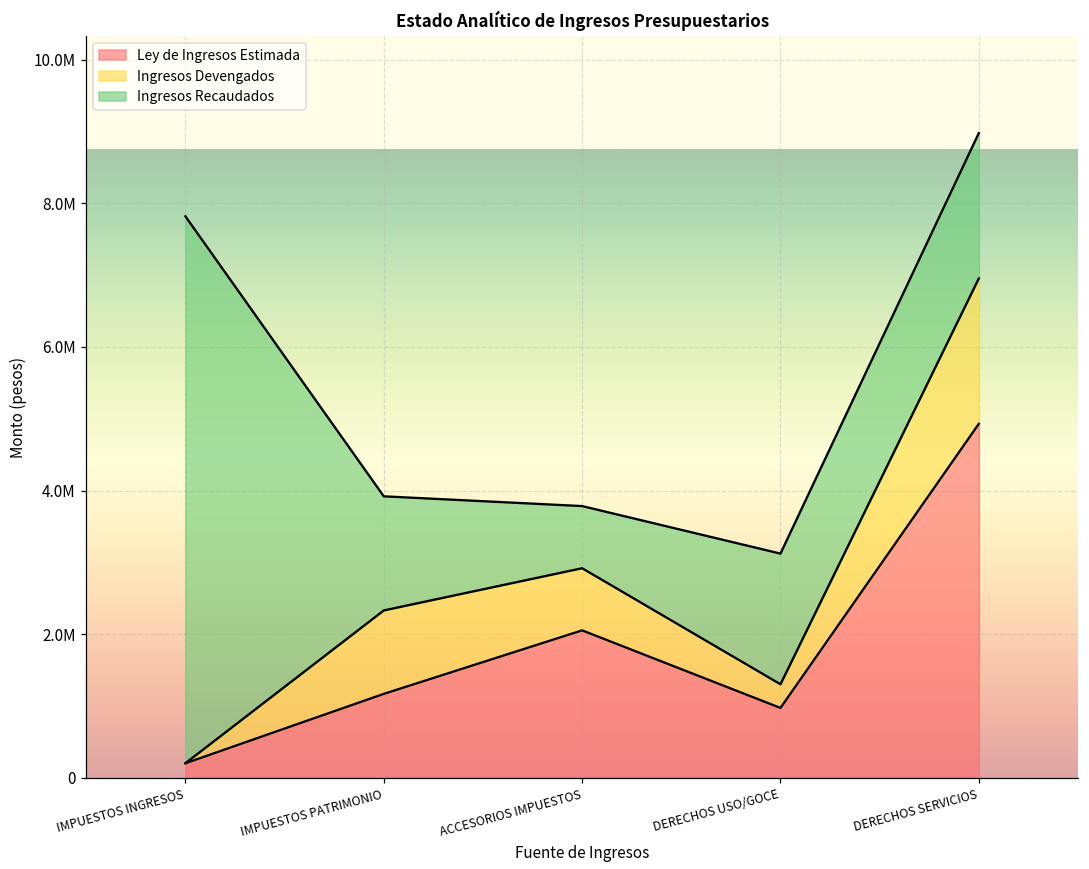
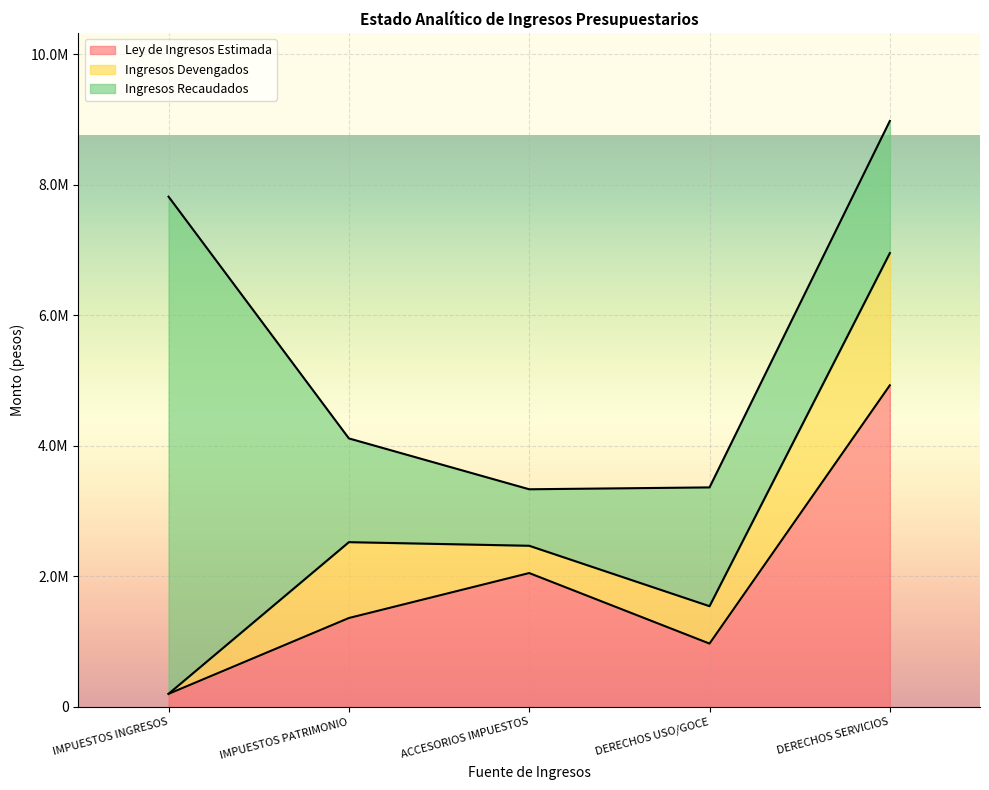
Ley de Ingresos Estimada, IMPUESTOS PATRIMONIO: 1200000 -> 1400000
Ingresos Devengados, ACCESORIOS IMPUESTOS: 900000 -> 400000
Ingresos Devengados, DERECHOS USO/GOCE: 300000 -> 600000
